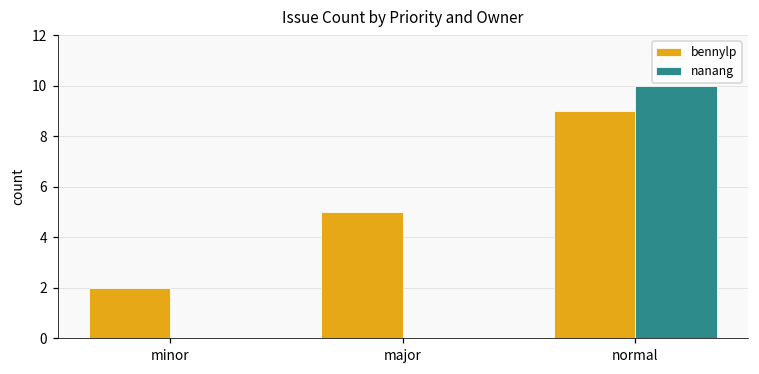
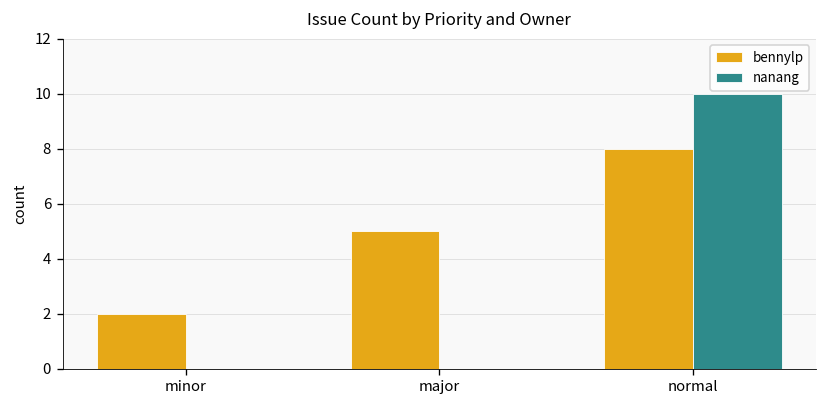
bennylp, normal: 9 -> 8
